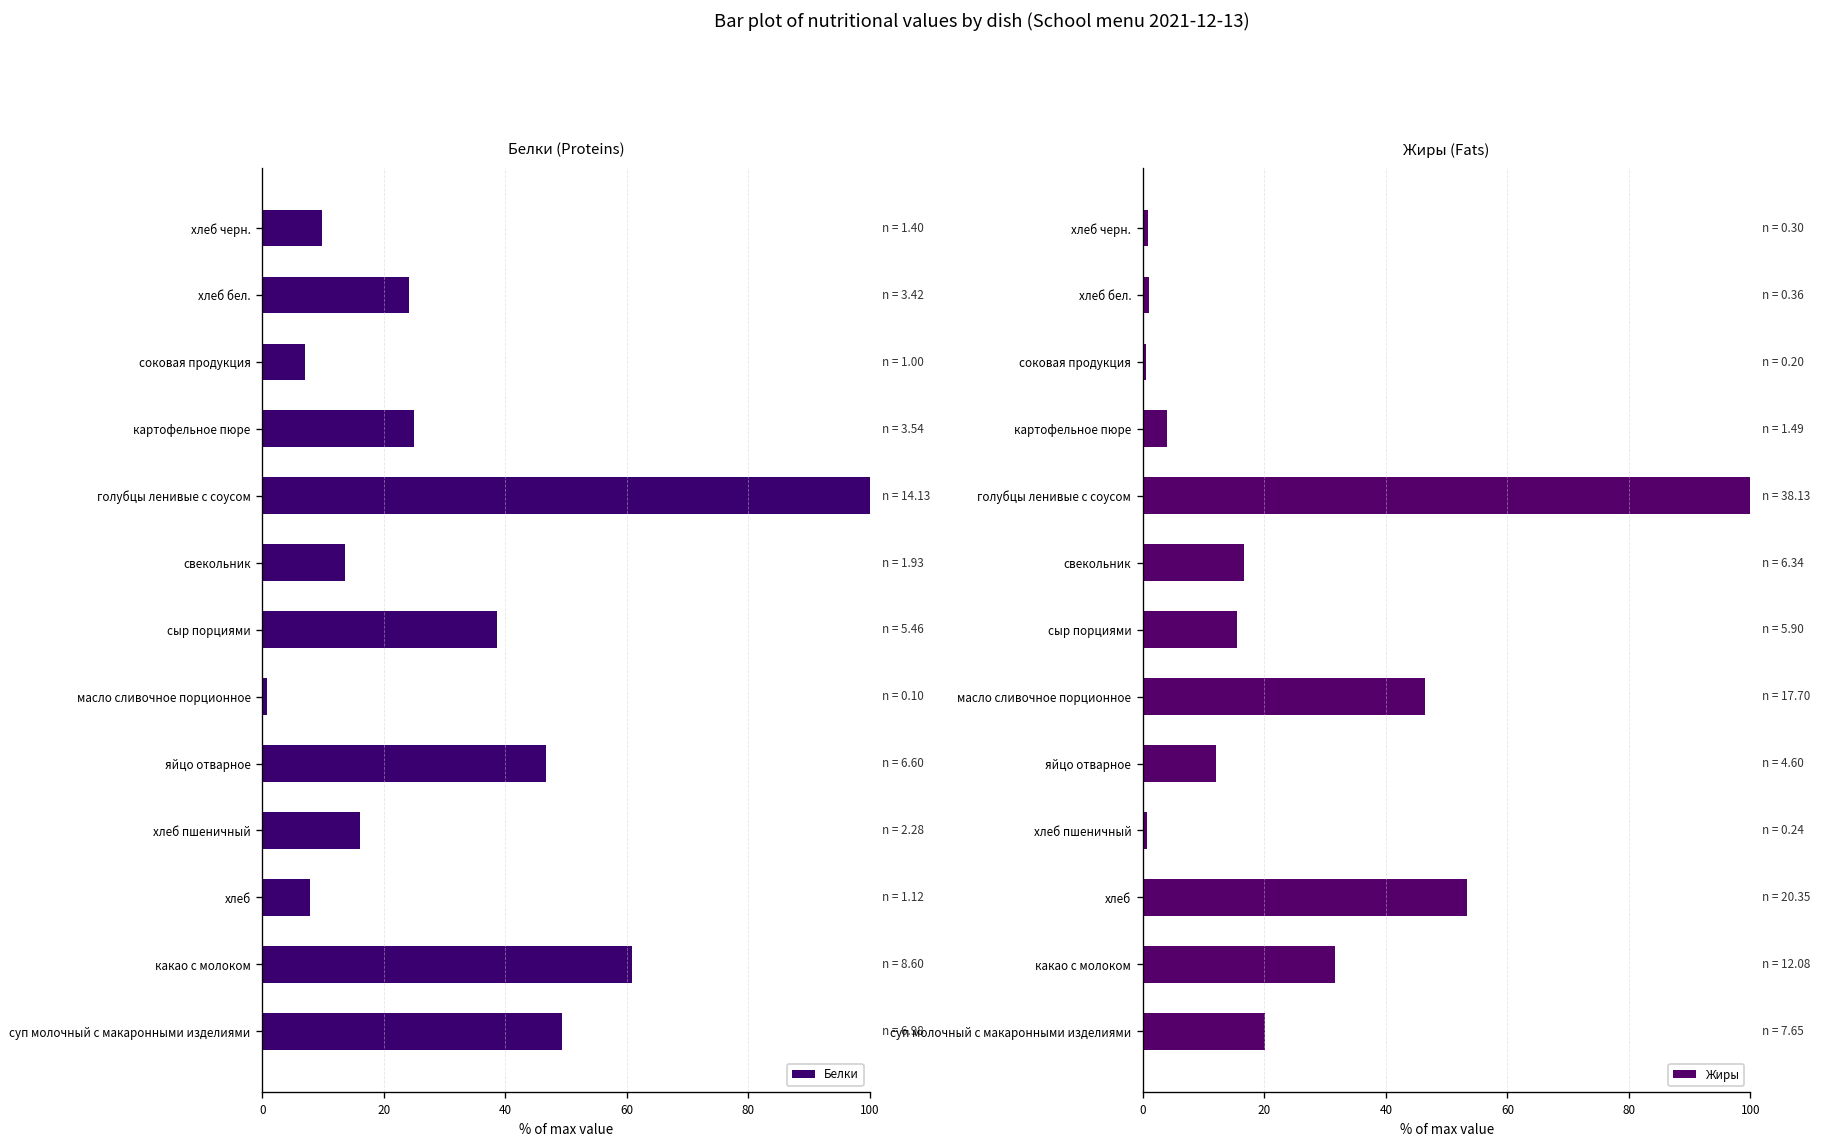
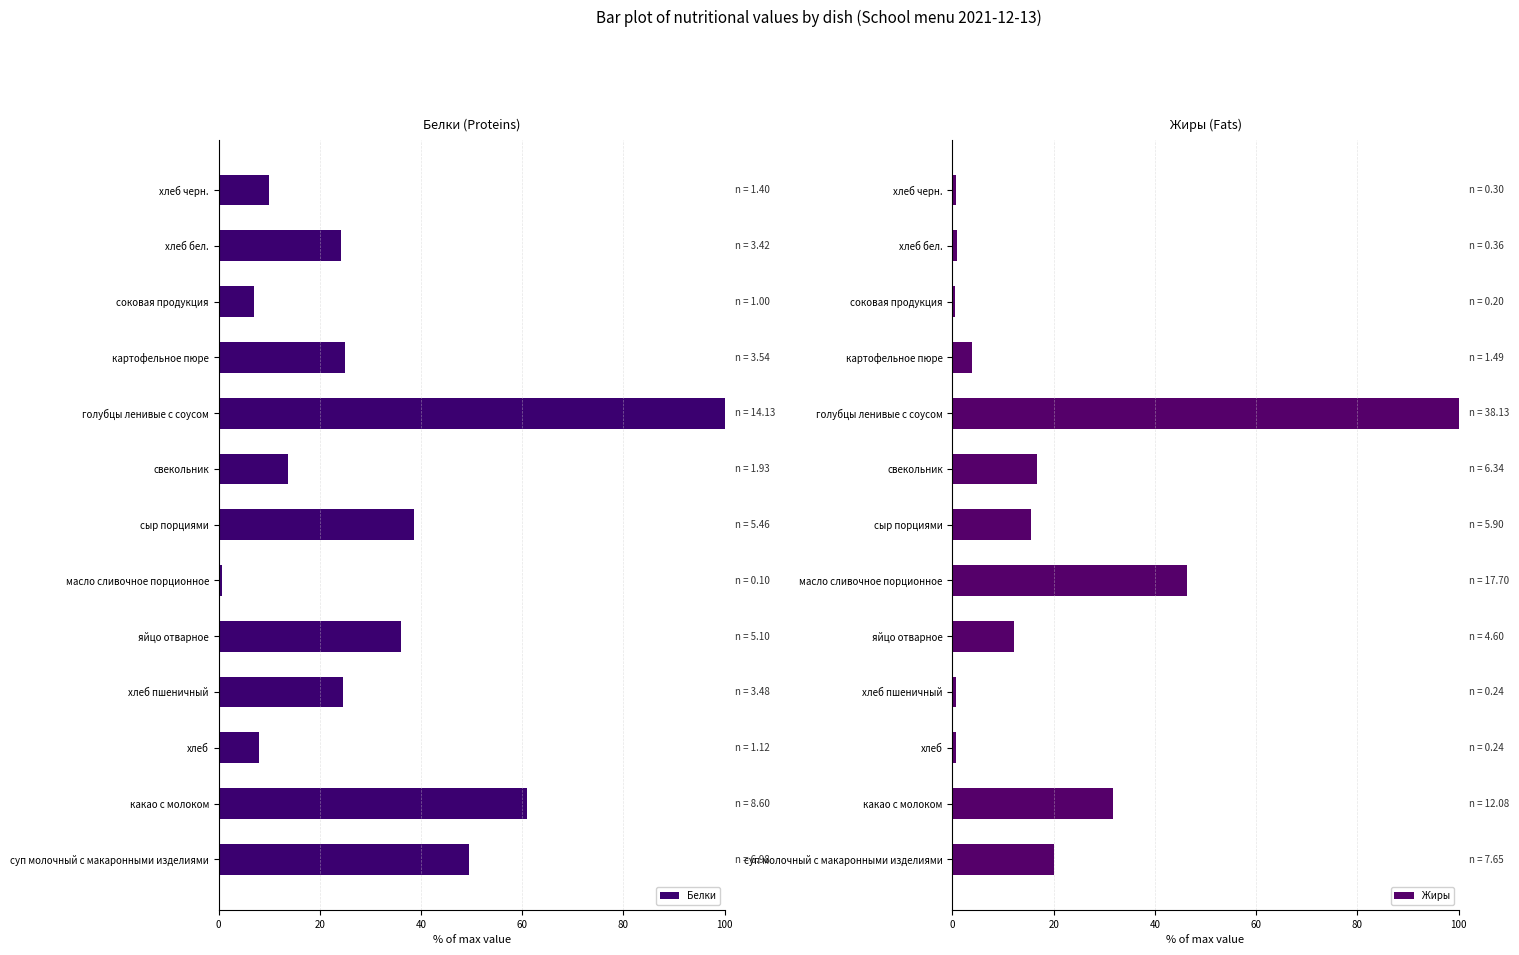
Белки (Proteins), яйцо отварное: 6.60 -> 5.10
Белки (Proteins), хлеб пшеничный: 2.28 -> 3.48
Жиры (Fats), хлеб: 20.35 -> 0.24
